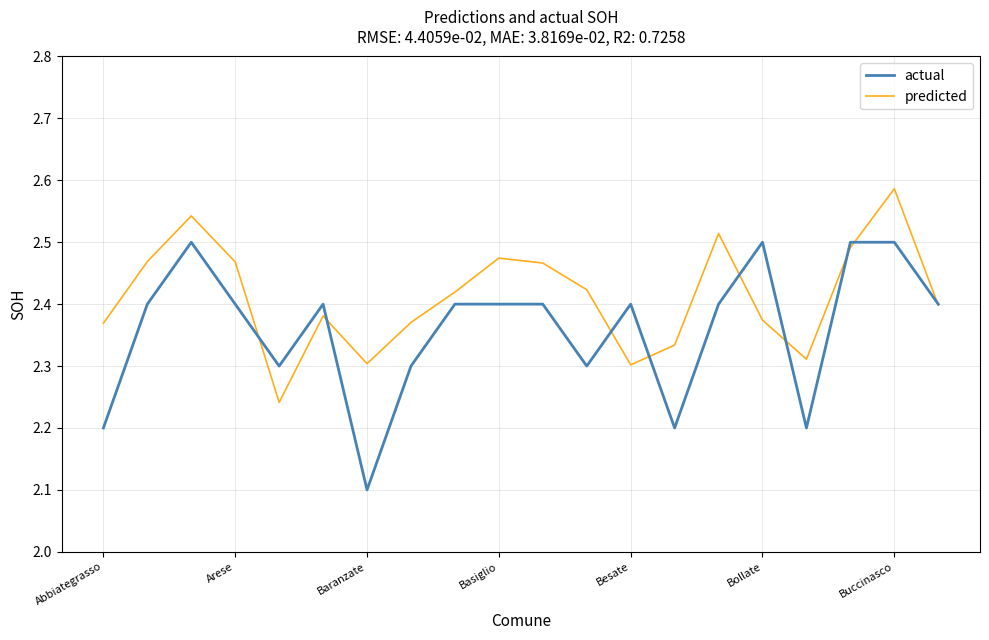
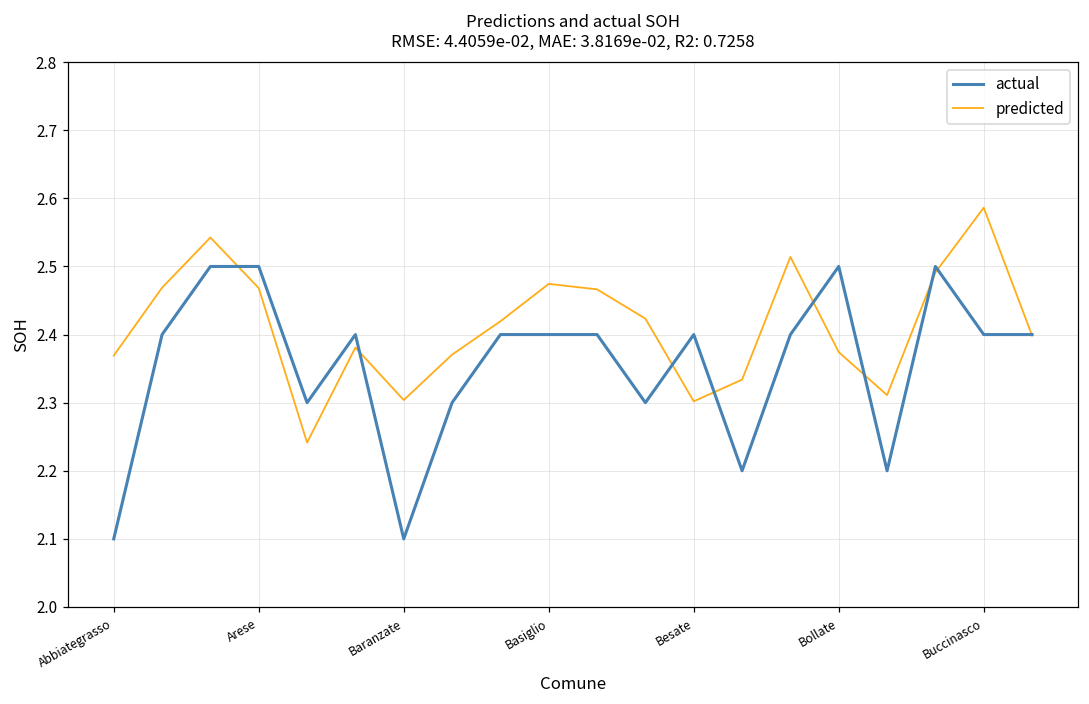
actual, Abbiategrasso: 2.2 -> 2.1
actual, Arese: 2.4 -> 2.5
actual, Buccinasco: 2.5 -> 2.4
